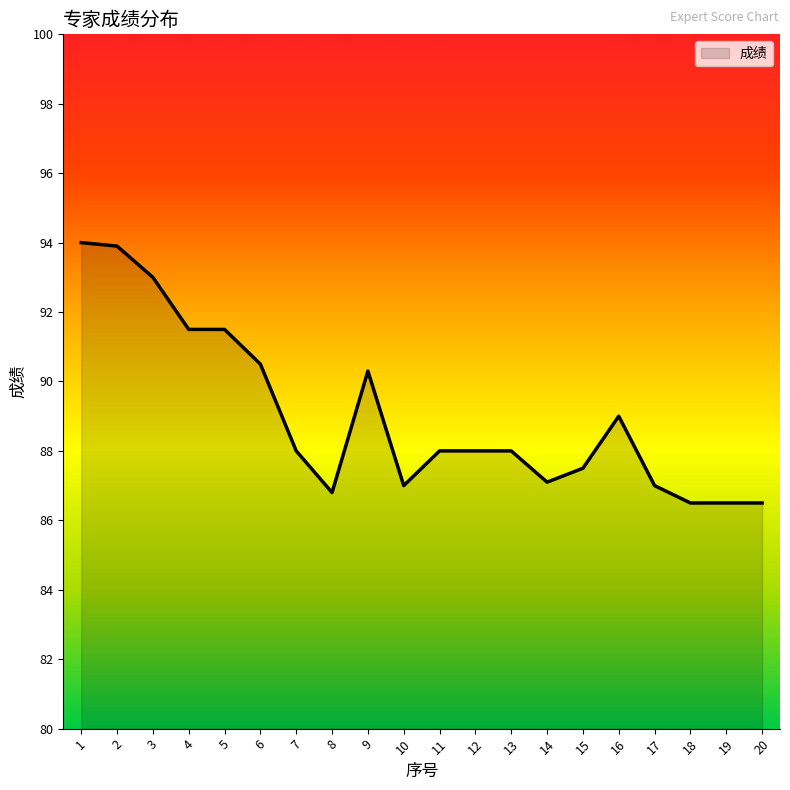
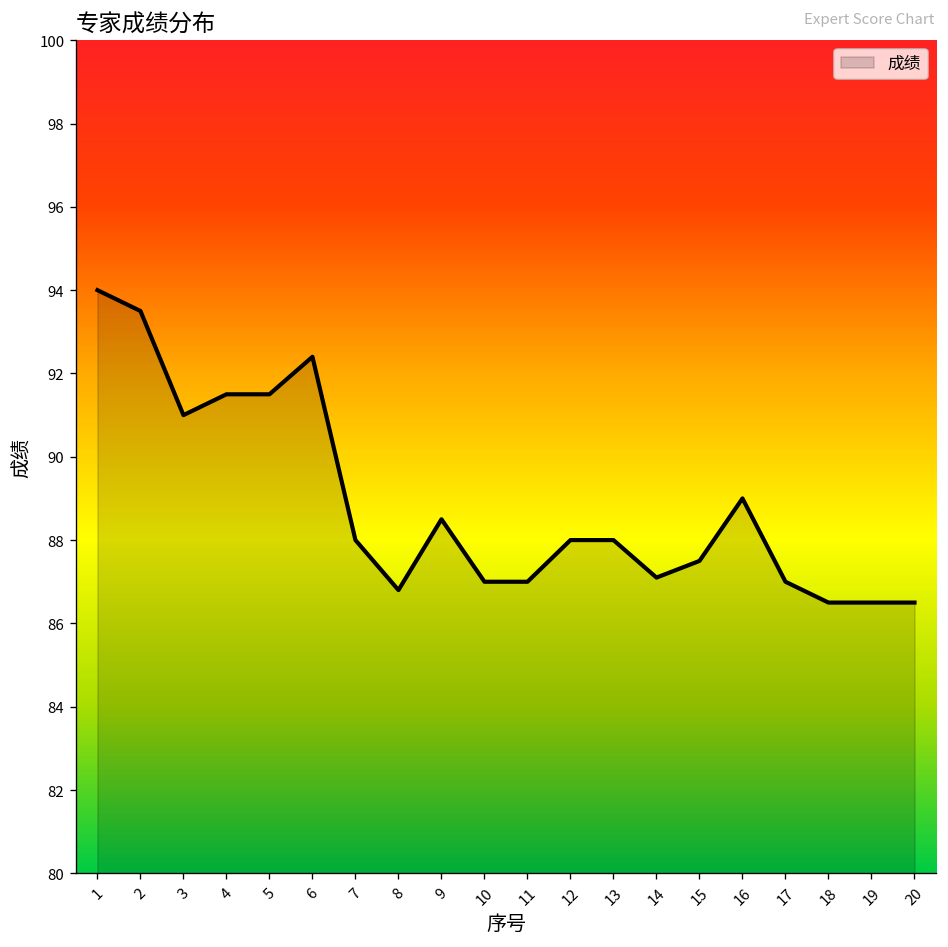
2: 93.9 -> 93.5
3: 93 -> 91
6: 90.5 -> 92.4
9: 90.3 -> 88.5
11: 88 -> 87
